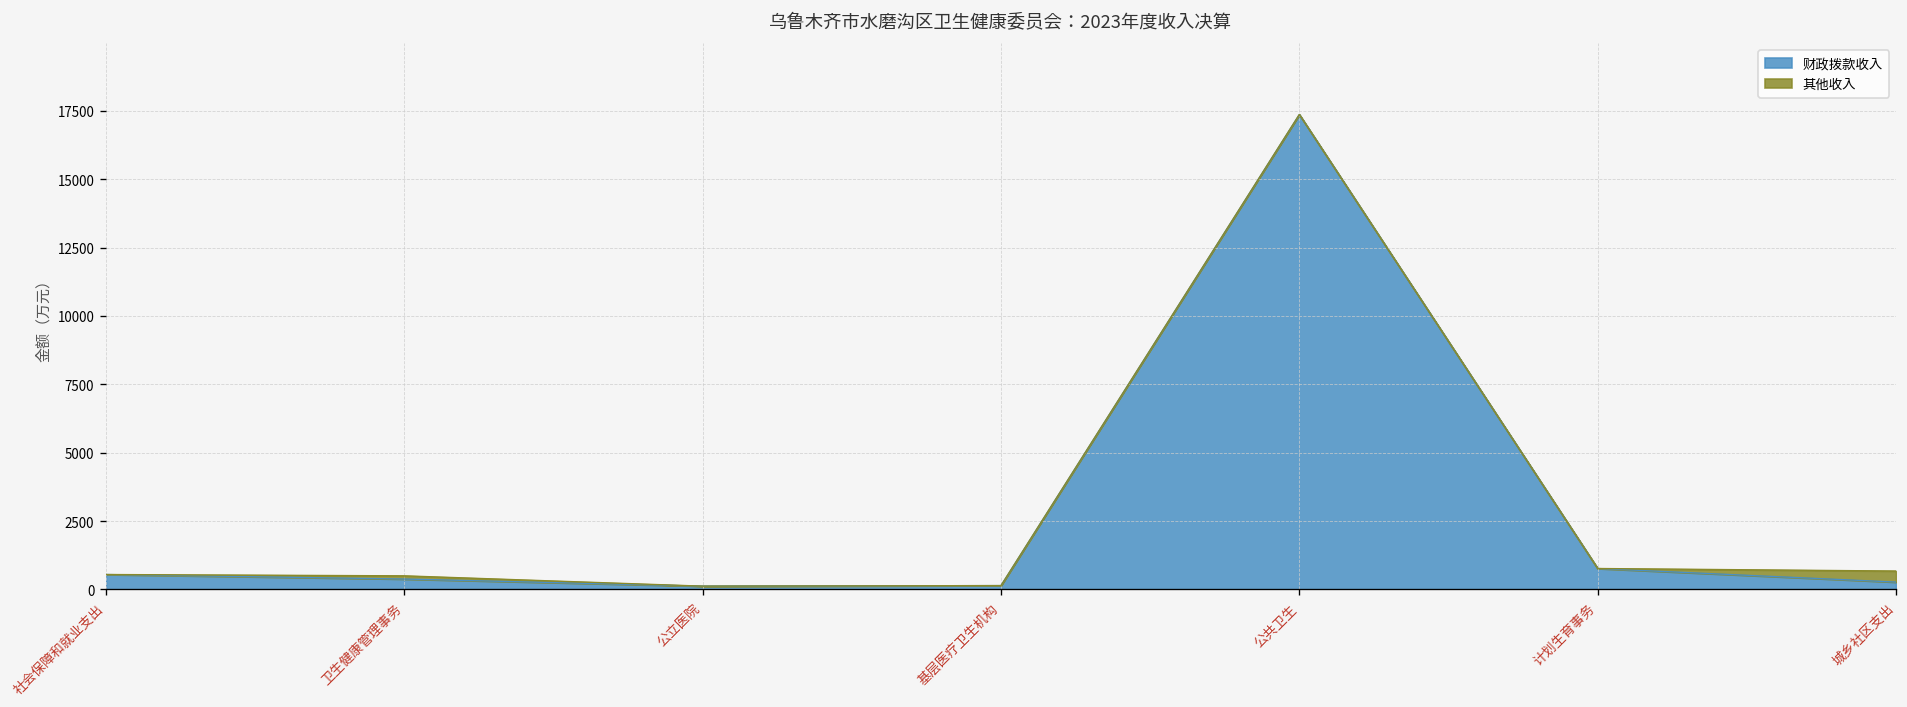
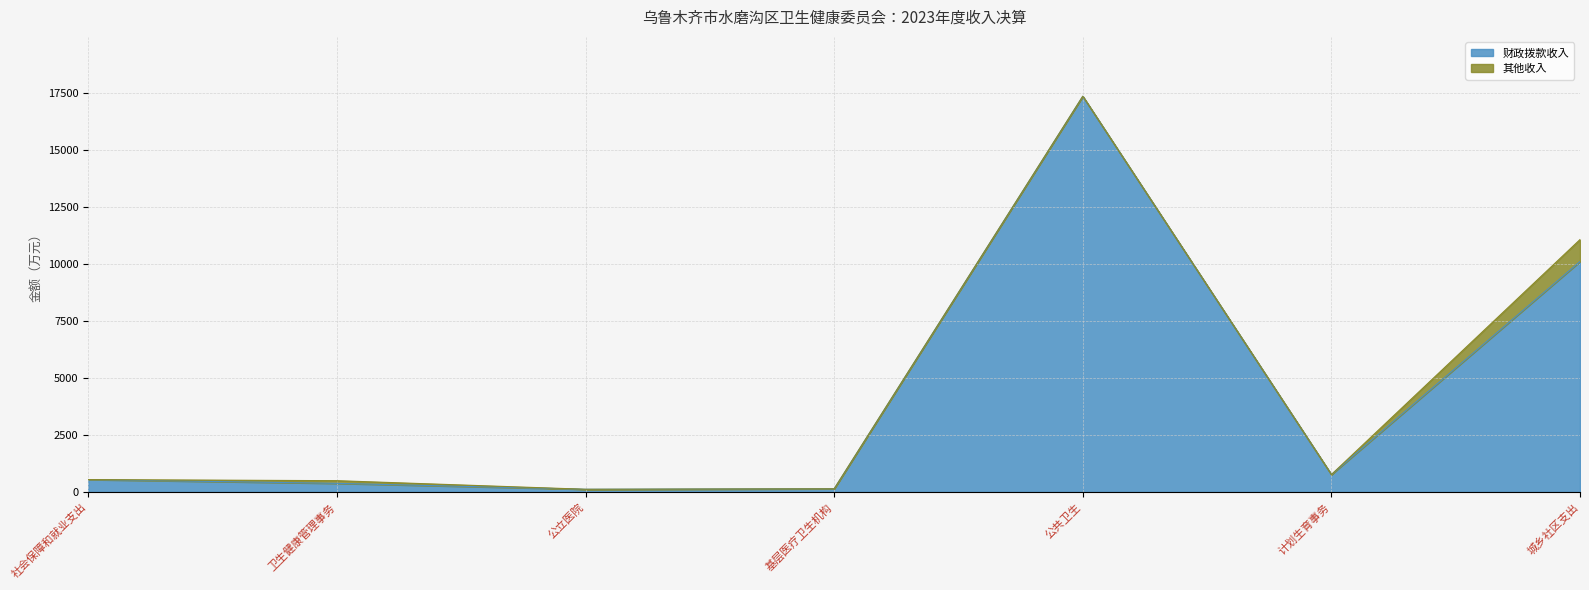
财政拨款收入, 城乡社区支出: 300 -> 10100
其他收入, 城乡社区支出: 400 -> 1000
